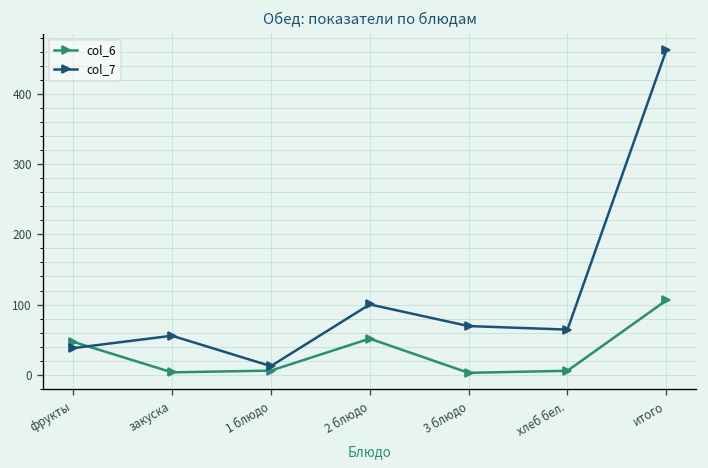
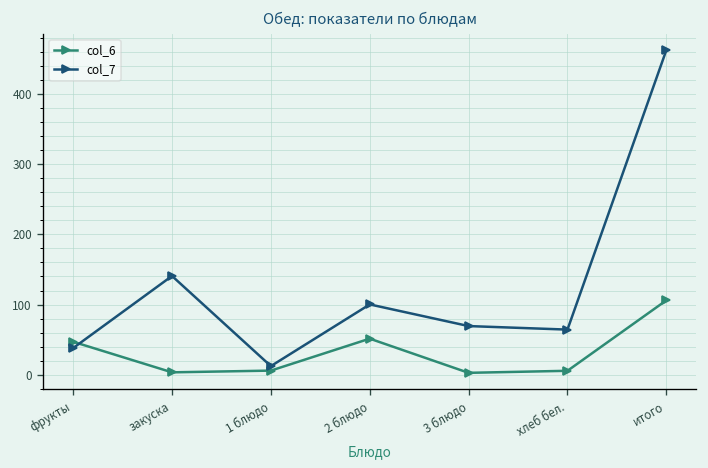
col_7, закуска: 60 -> 140
